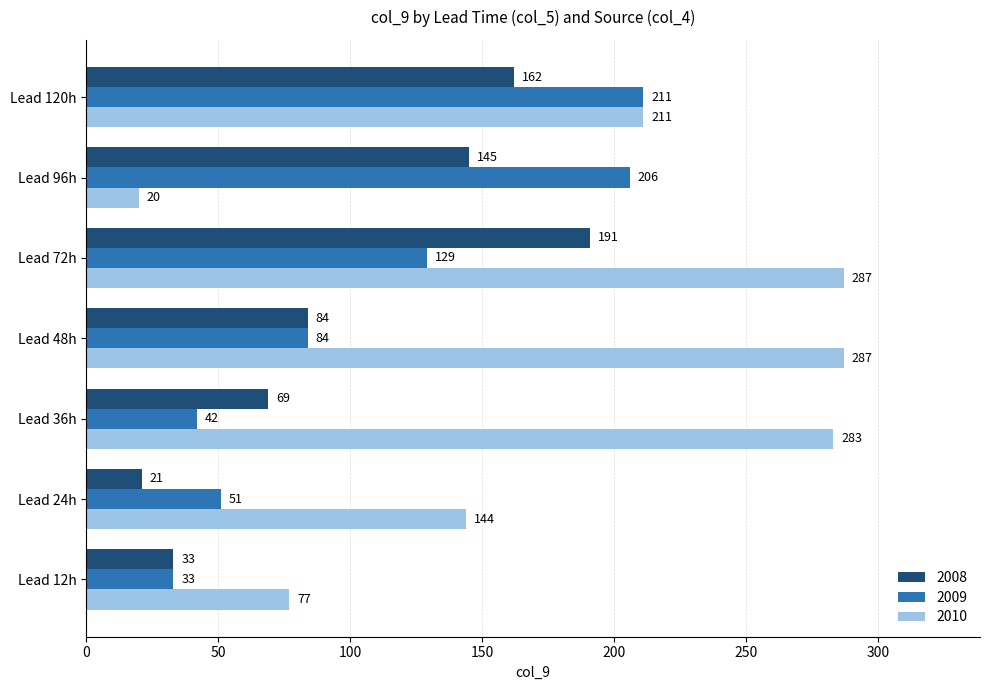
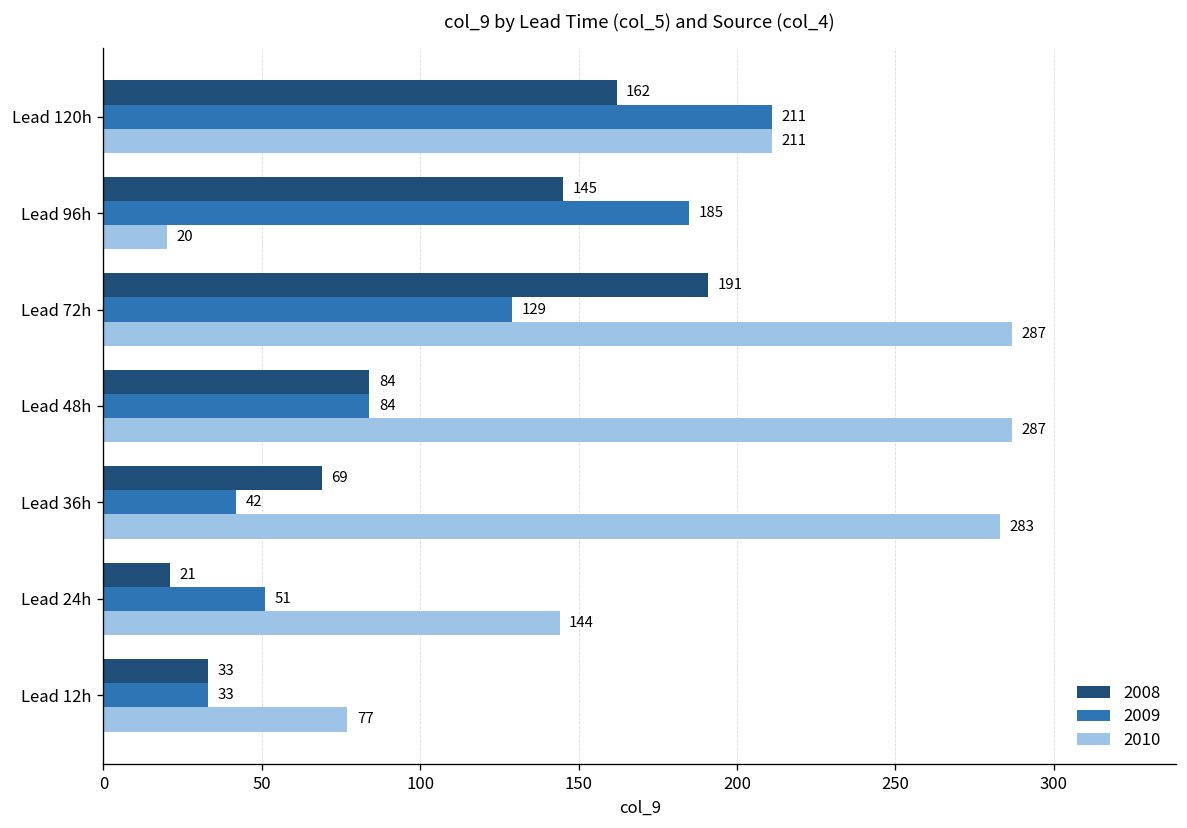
2009, Lead 96h: 206 -> 185
